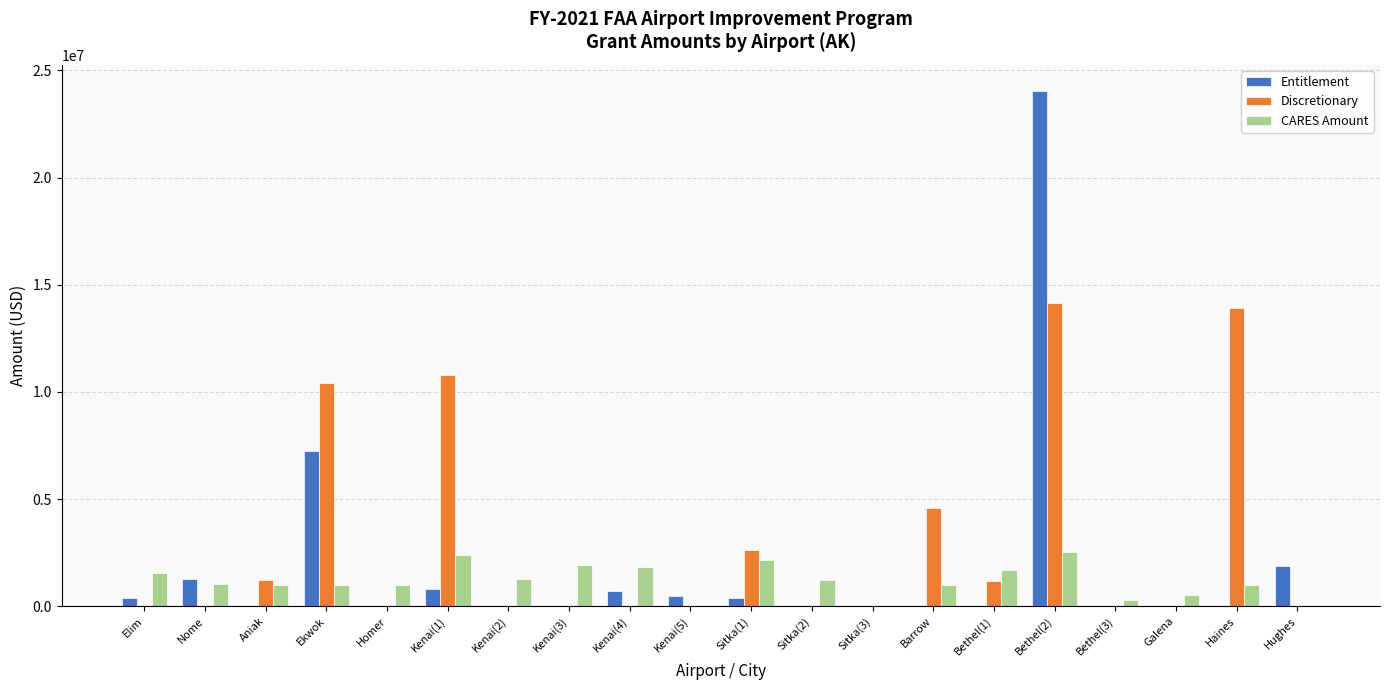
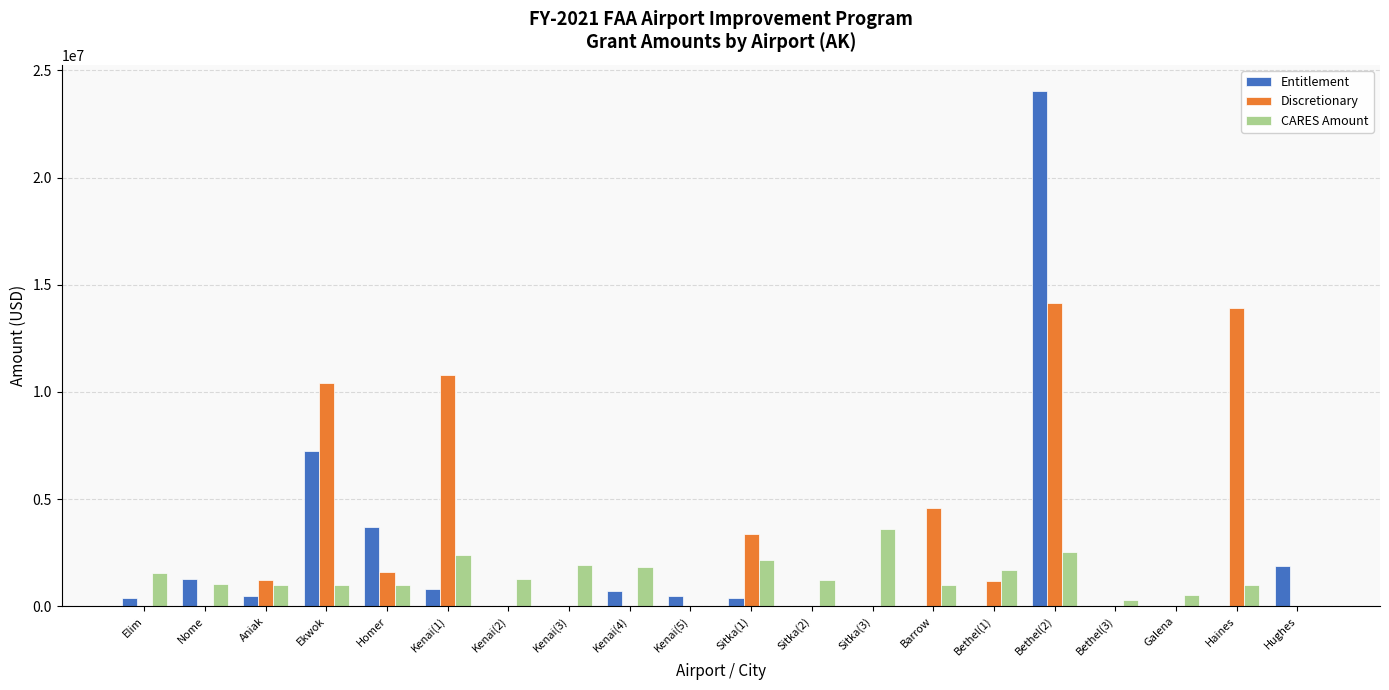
Entitlement, Aniak: 0 -> 500000
Entitlement, Homer: 0 -> 3700000
Discretionary, Homer: 0 -> 1600000
Discretionary, Sitka(1): 2600000 -> 3400000
CARES Amount, Sitka(3): 0 -> 3600000
